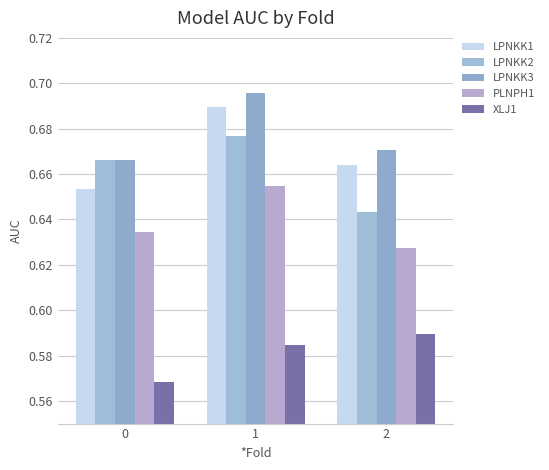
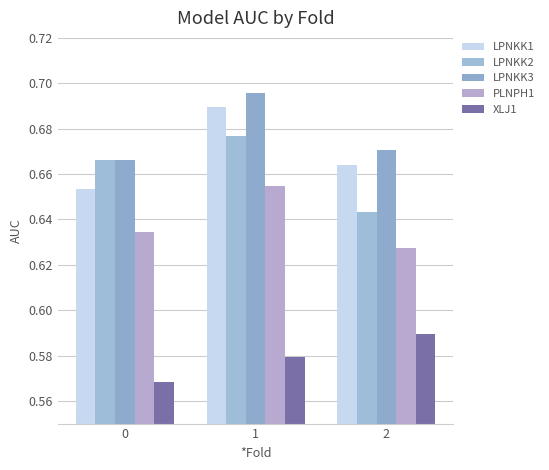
XLJ1, 1: 0.585 -> 0.579
